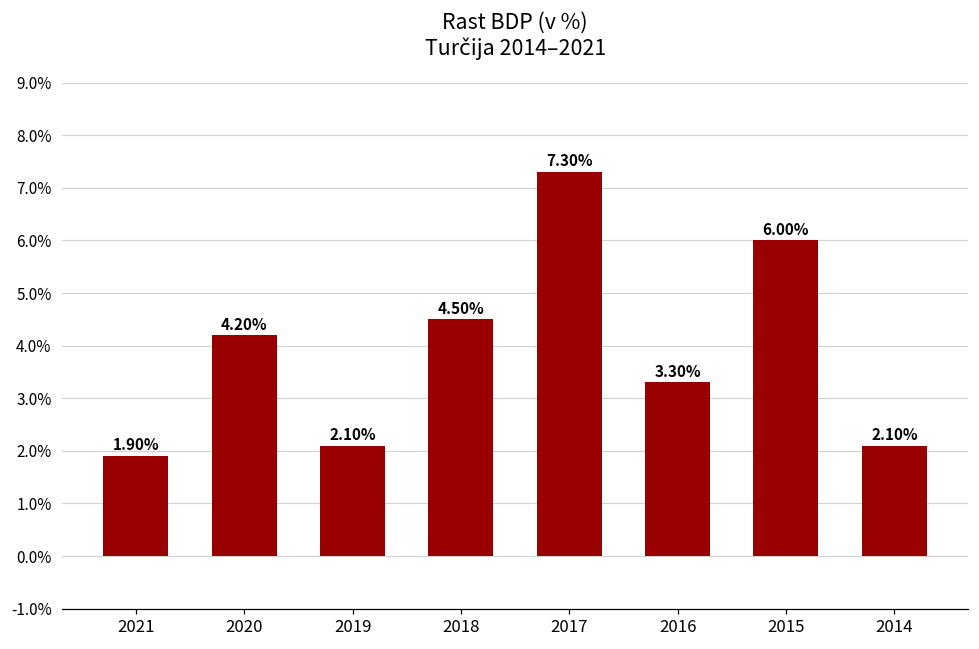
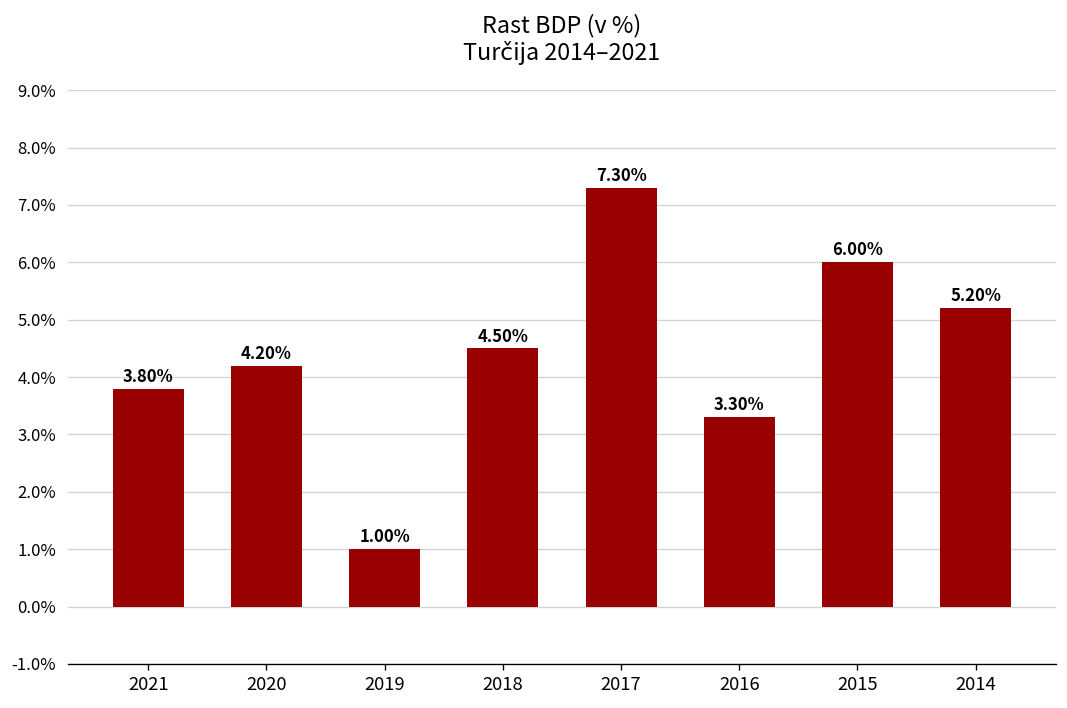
2021: 1.90% -> 3.80%
2019: 2.10% -> 1.00%
2014: 2.10% -> 5.20%
